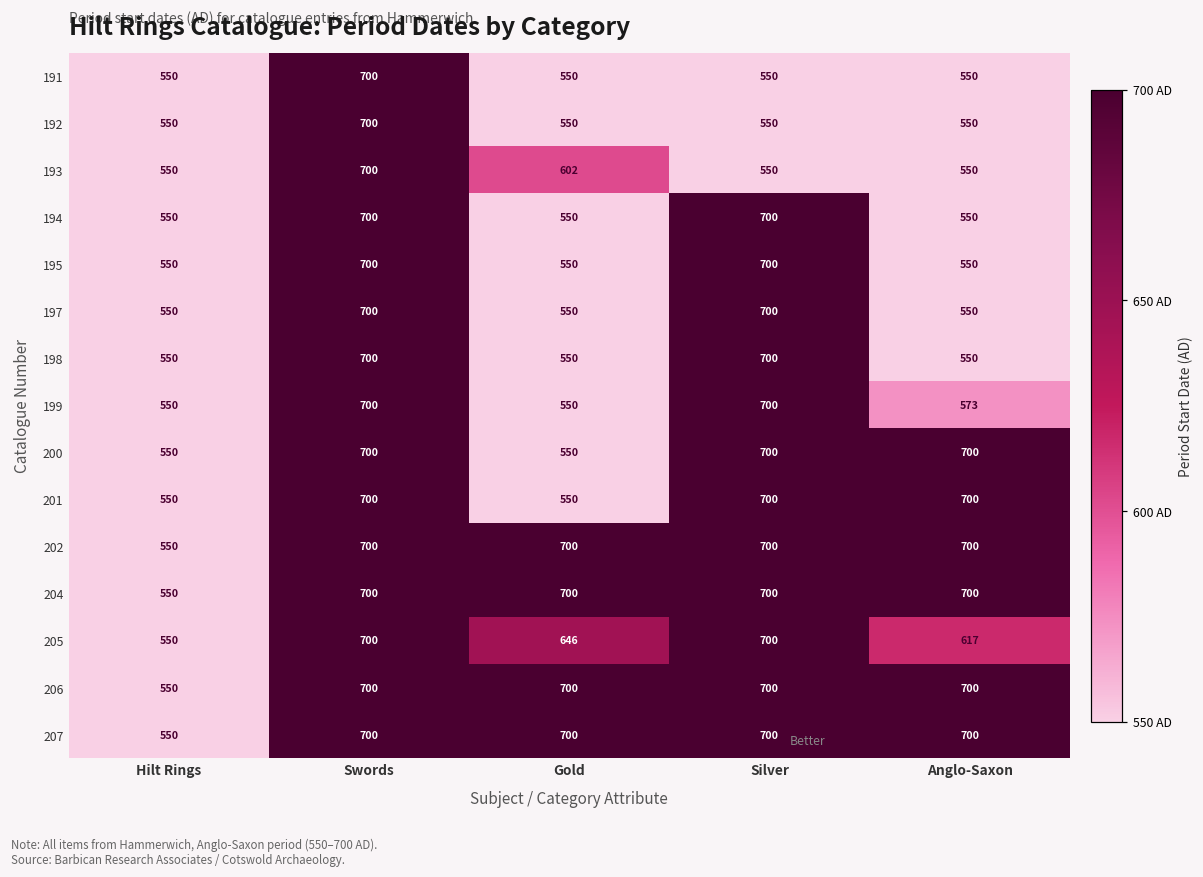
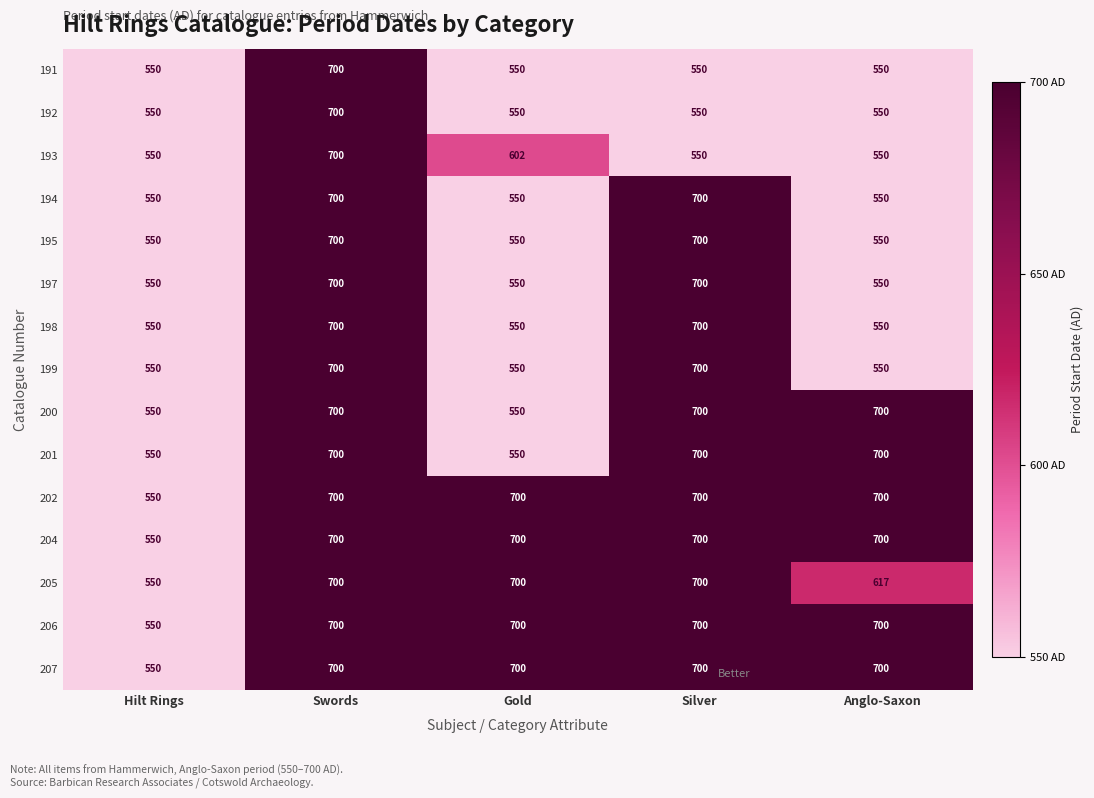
199, Anglo-Saxon: 573 -> 550
205, Gold: 646 -> 700
